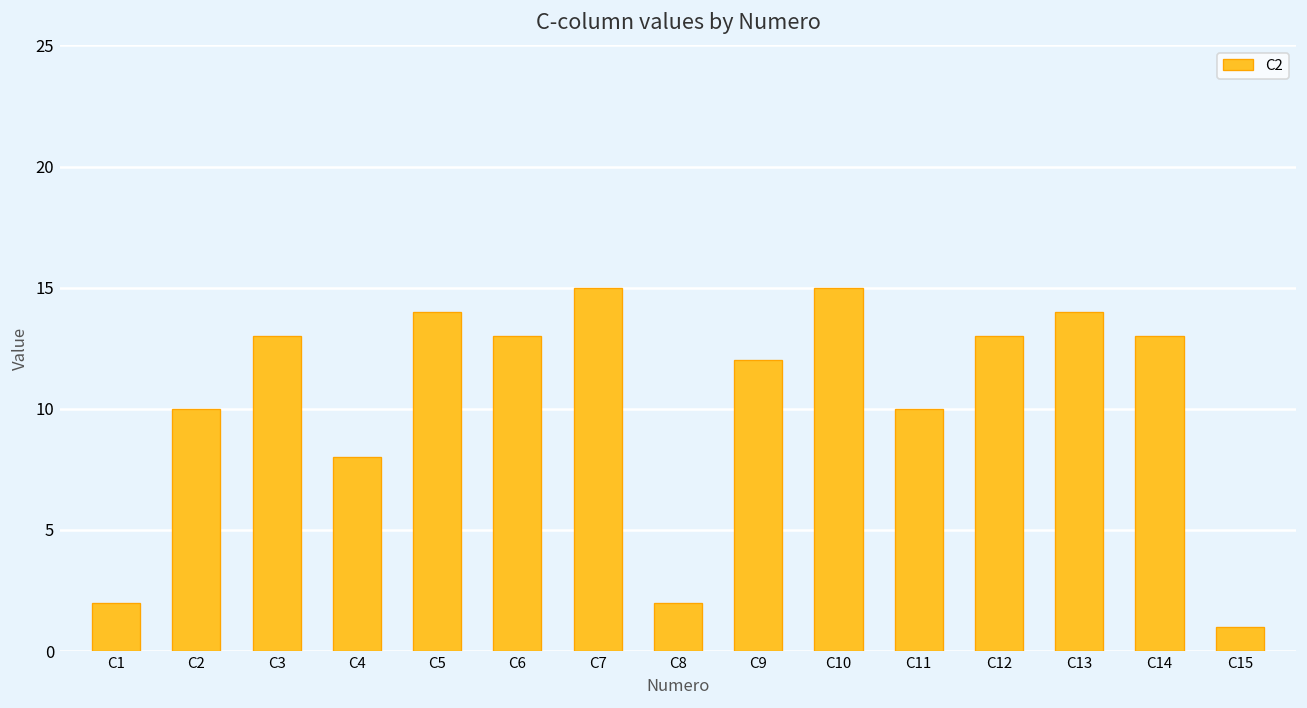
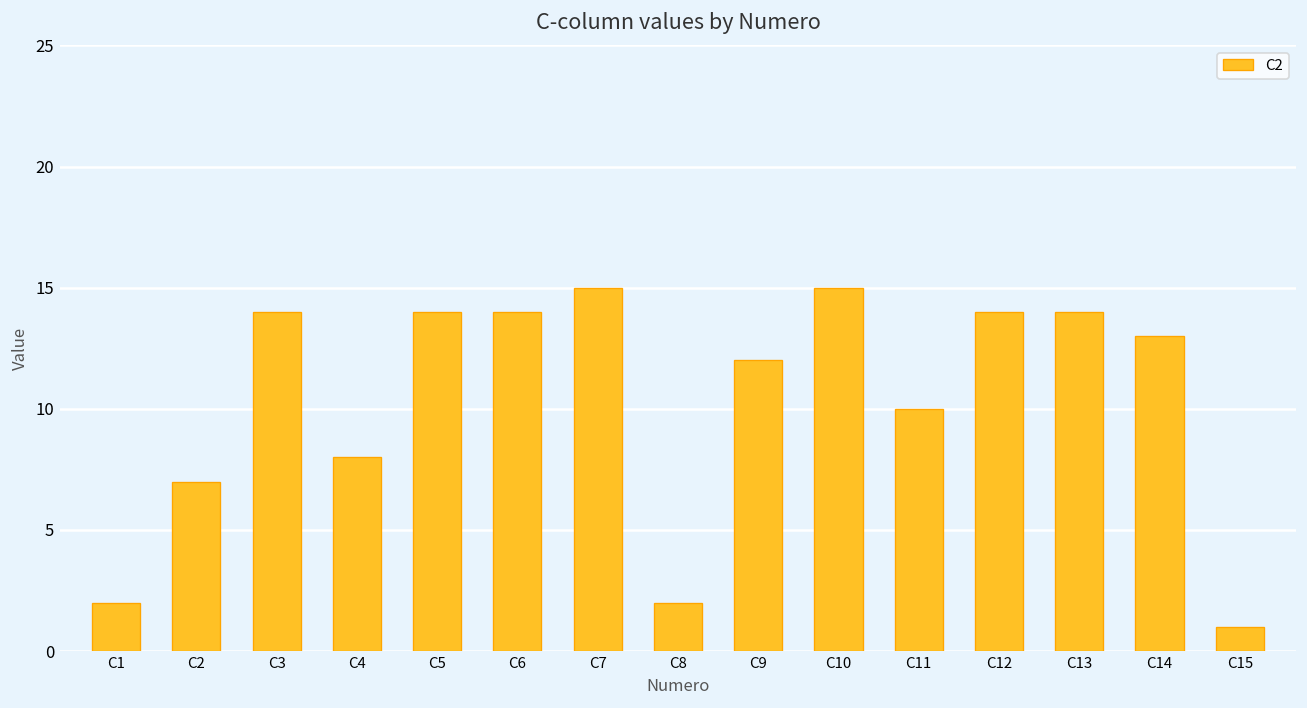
C2: 10 -> 7
C3: 13 -> 14
C6: 13 -> 14
C12: 13 -> 14
